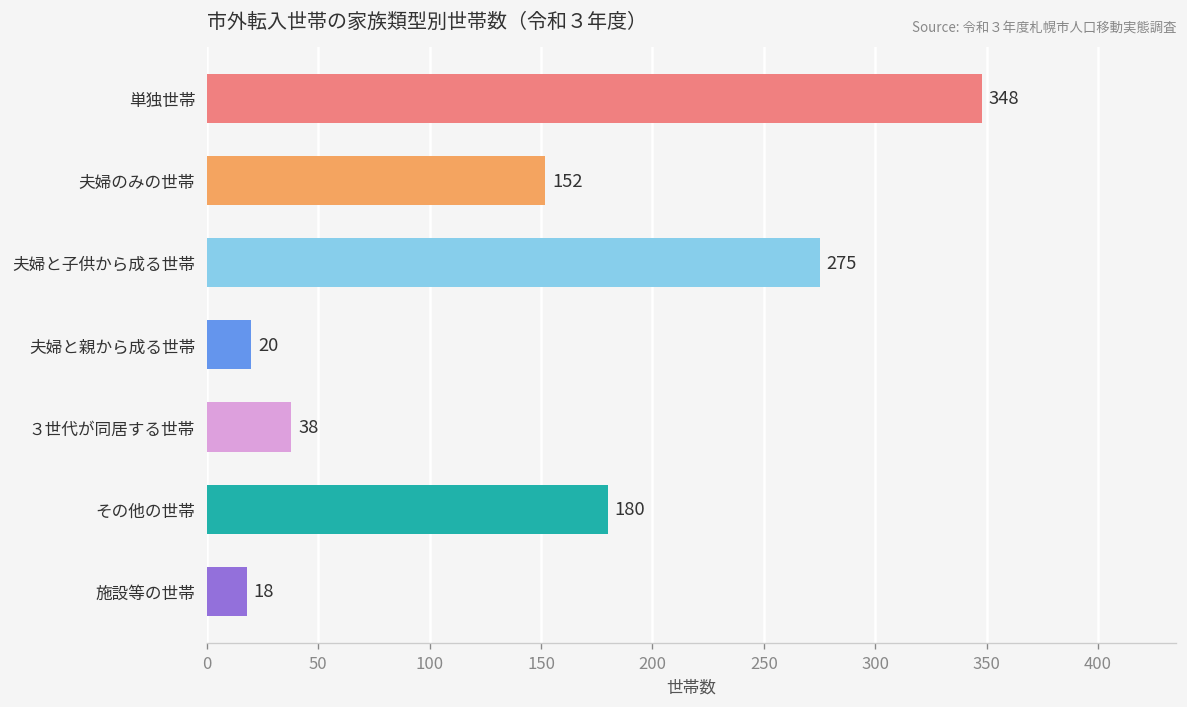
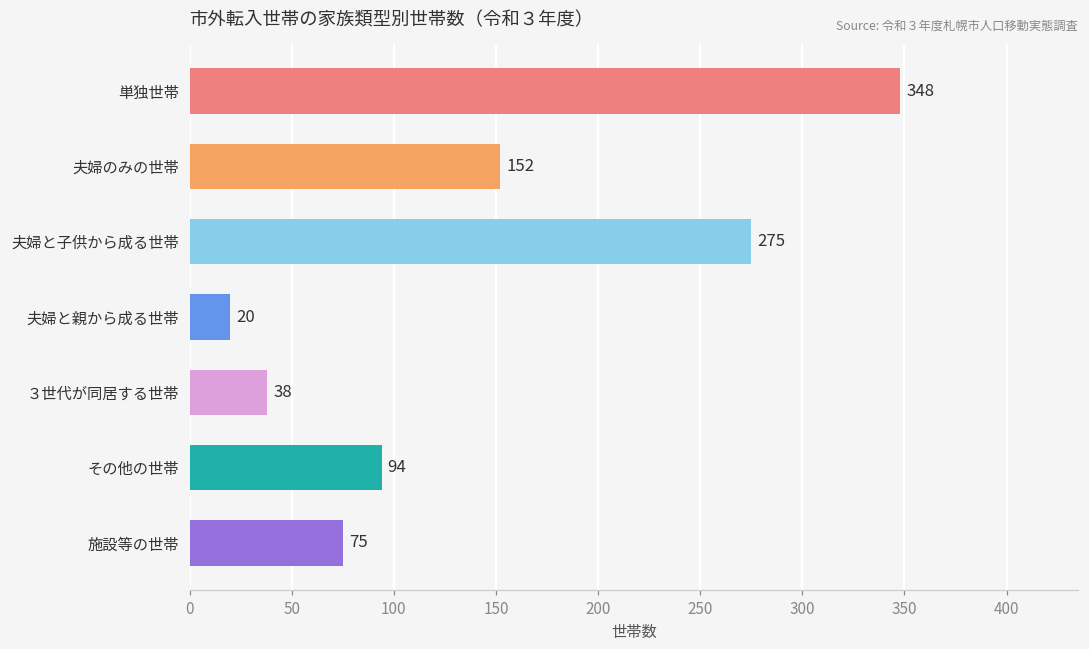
その他の世帯: 180 -> 94
施設等の世帯: 18 -> 75
